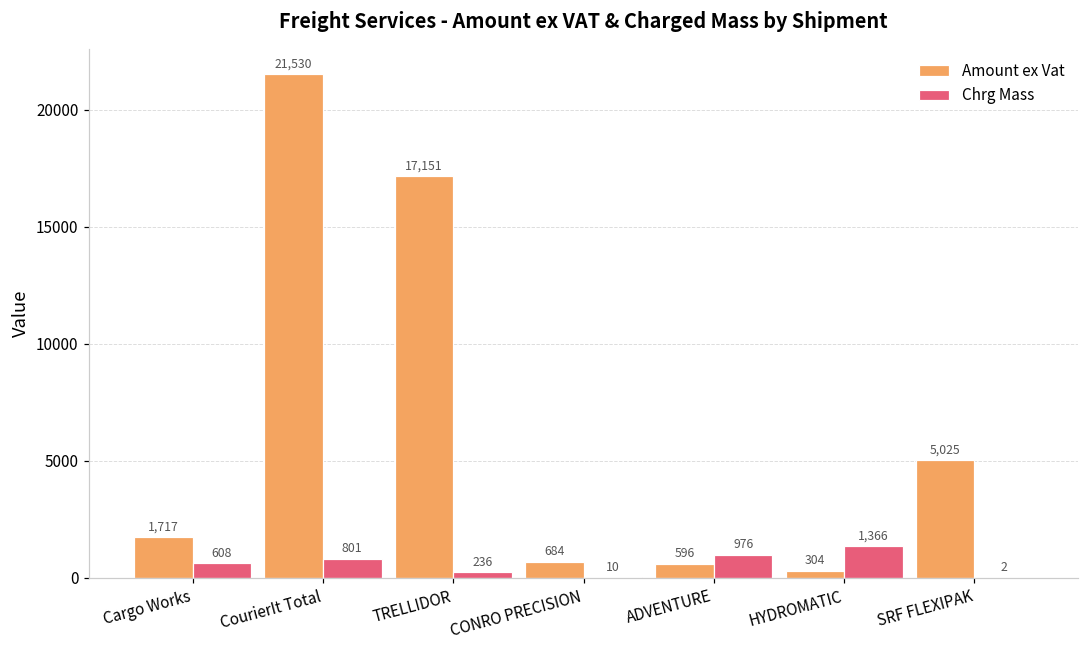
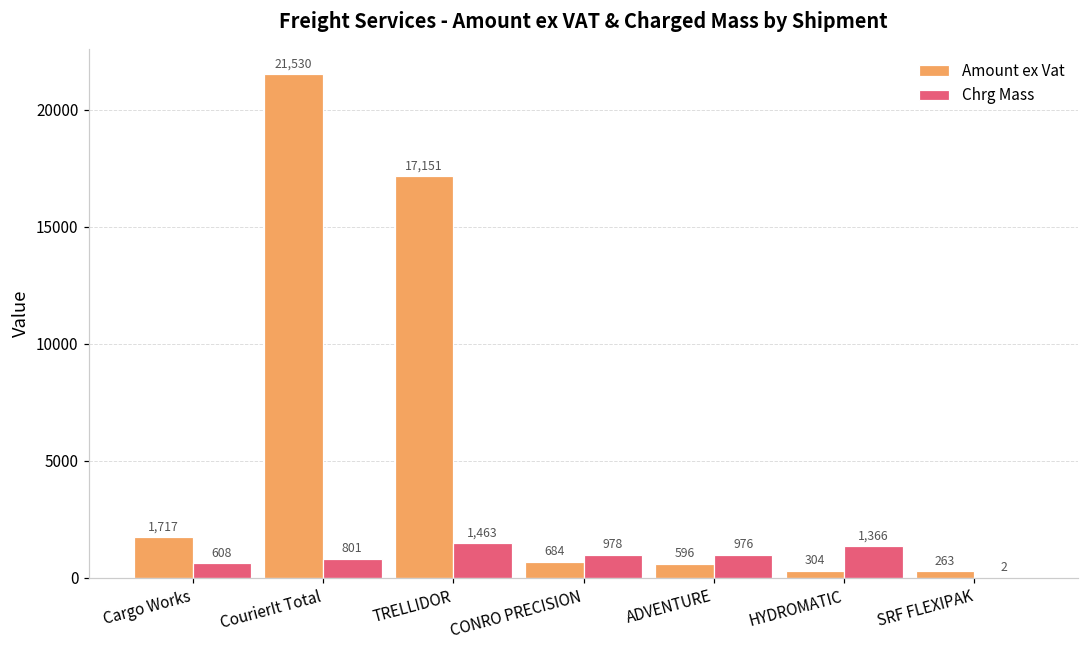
Chrg Mass, TRELLIDOR: 236 -> 1,463
Chrg Mass, CONRO PRECISION: 10 -> 978
Amount ex Vat, SRF FLEXIPAK: 5,025 -> 263
